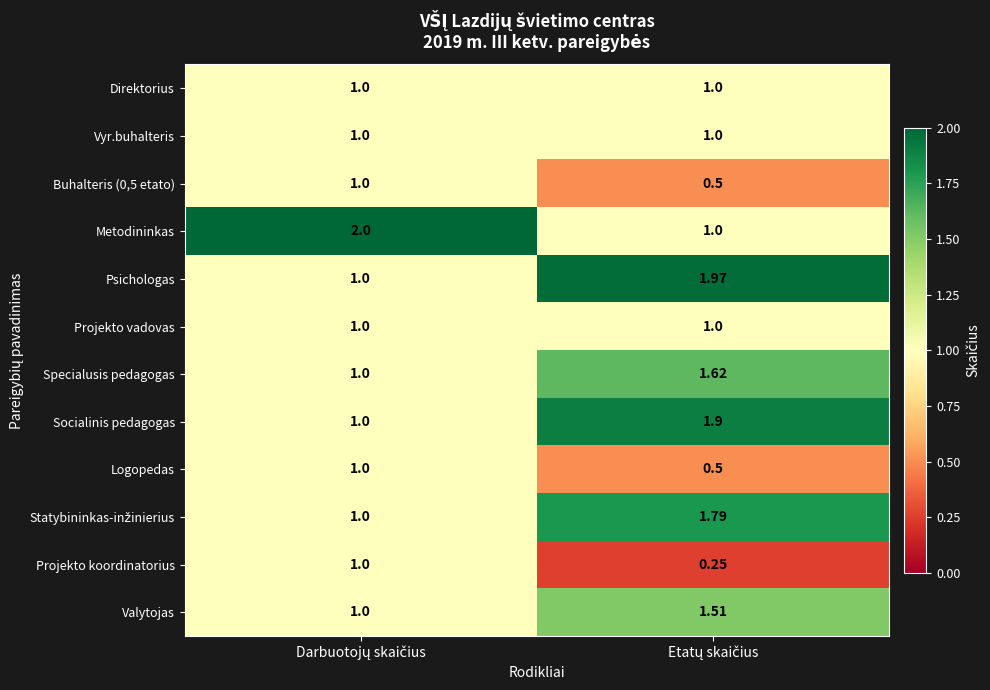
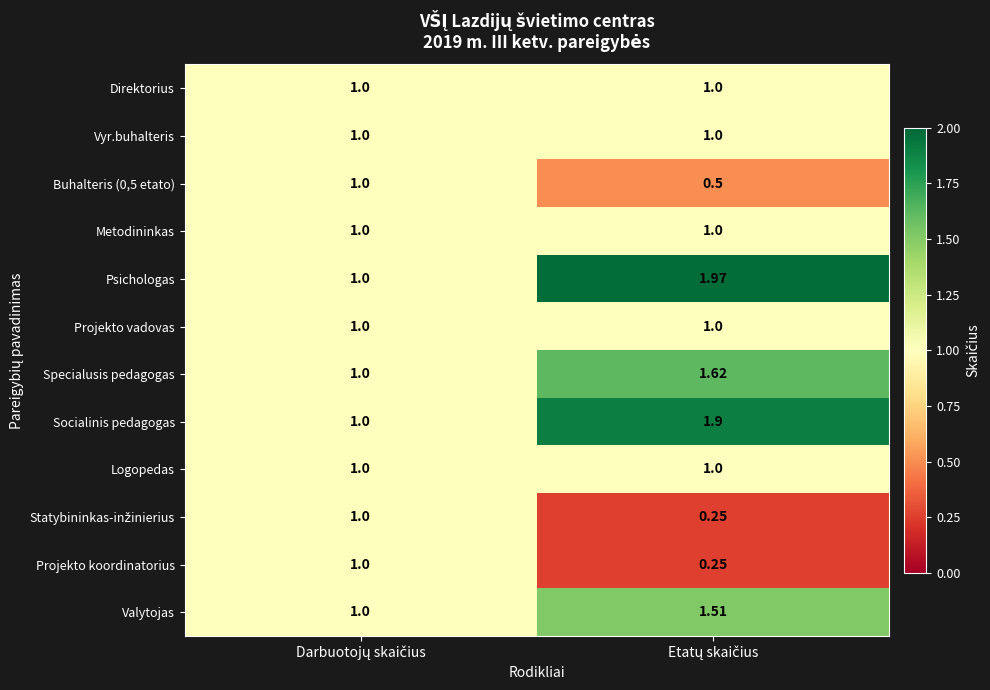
Metodininkas, Darbuotojų skaičius: 2.0 -> 1.0
Logopedas, Etatų skaičius: 0.5 -> 1.0
Statybininkas-inžinierius, Etatų skaičius: 1.79 -> 0.25
